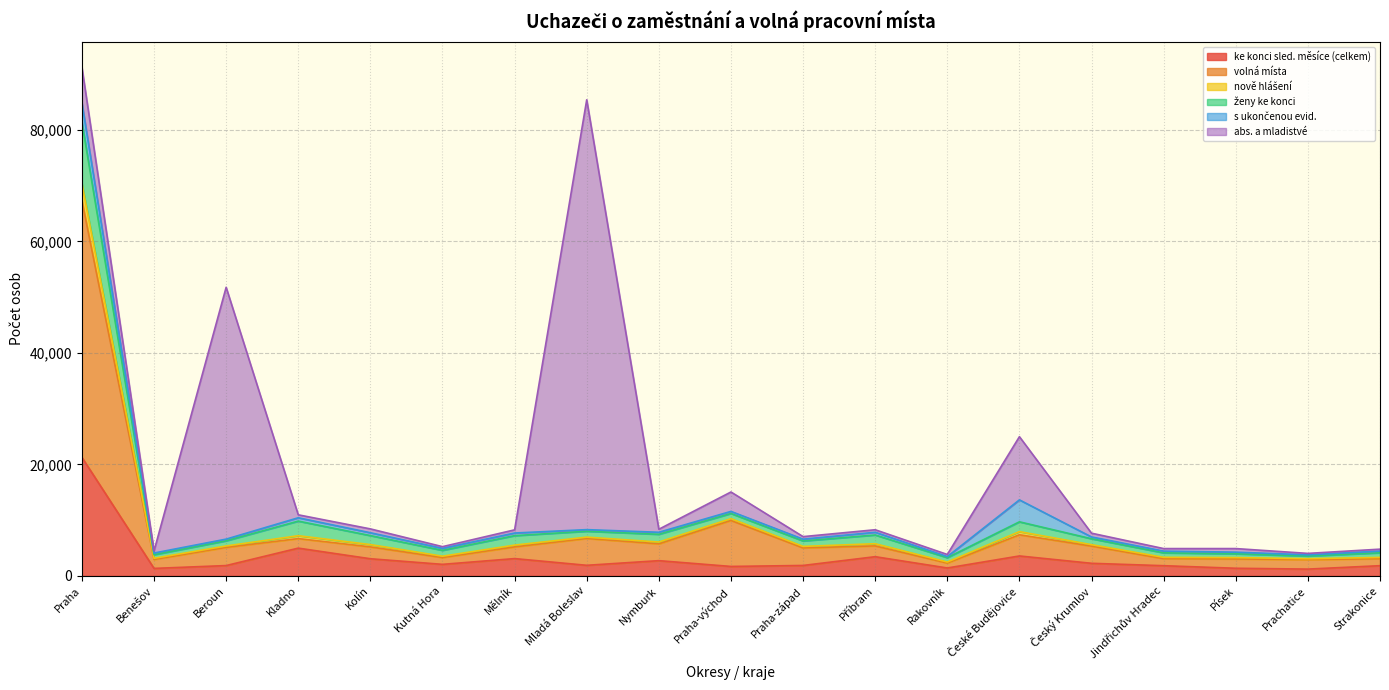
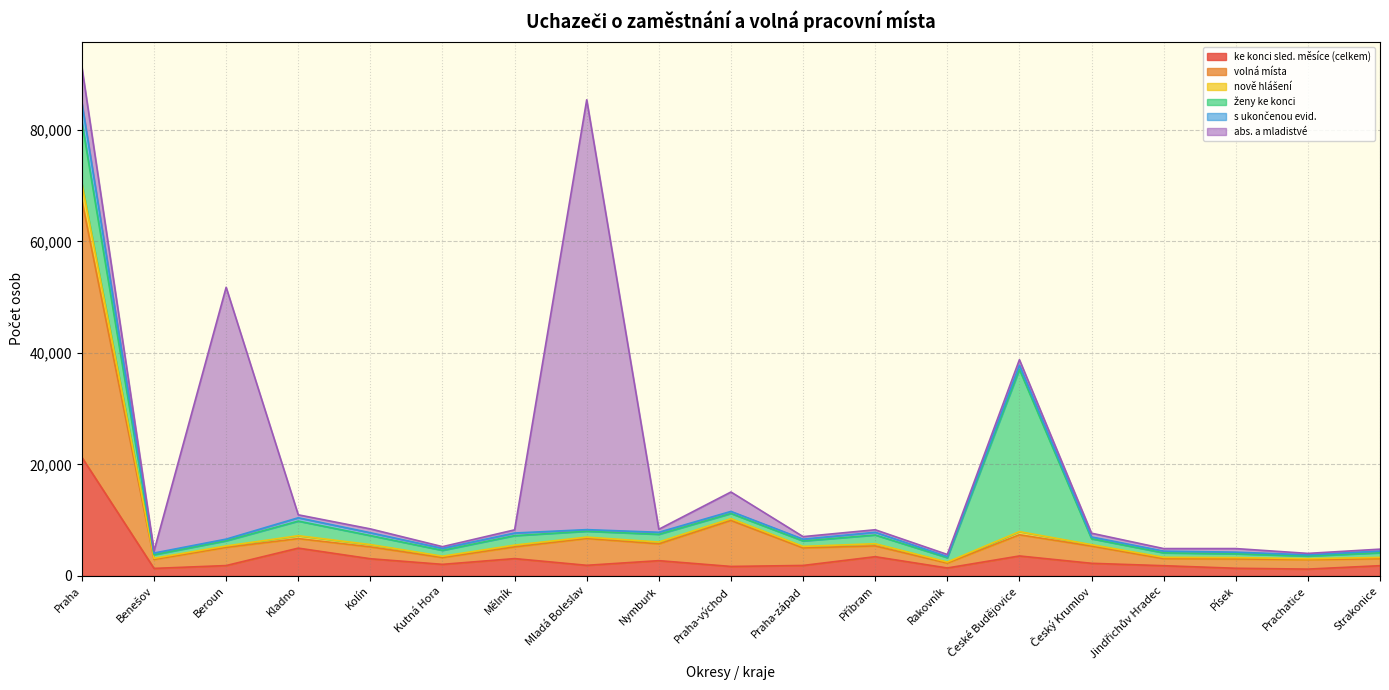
ženy ke konci, České Budějovice: 2,000 -> 29,000
s ukončenou evid., České Budějovice: 4,000 -> 1,000
abs. a mladistvé, České Budějovice: 11,000 -> 1,000
